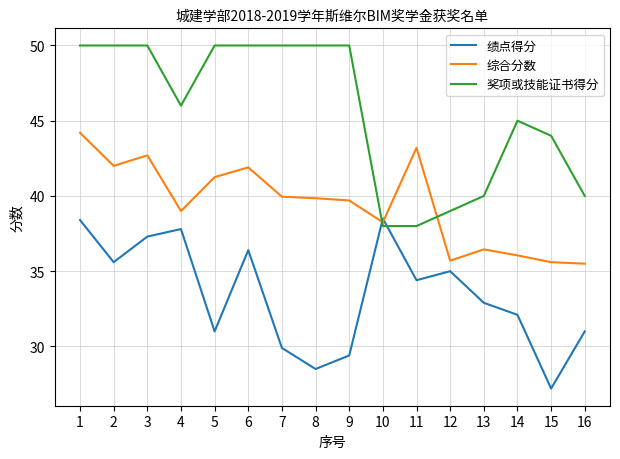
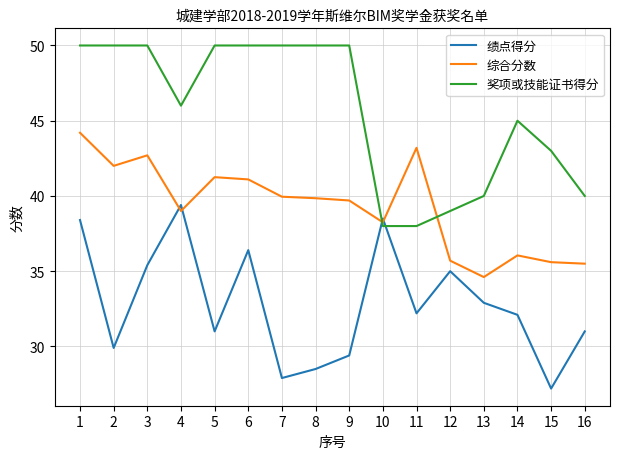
绩点得分, 2: 35.6 -> 29.9
绩点得分, 3: 37.3 -> 35.4
绩点得分, 4: 37.8 -> 39.4
综合分数, 6: 41.9 -> 41.1
绩点得分, 7: 29.9 -> 27.9
绩点得分, 11: 34.4 -> 32.2
综合分数, 13: 36.5 -> 34.6
奖项或技能证书得分, 15: 44 -> 43
